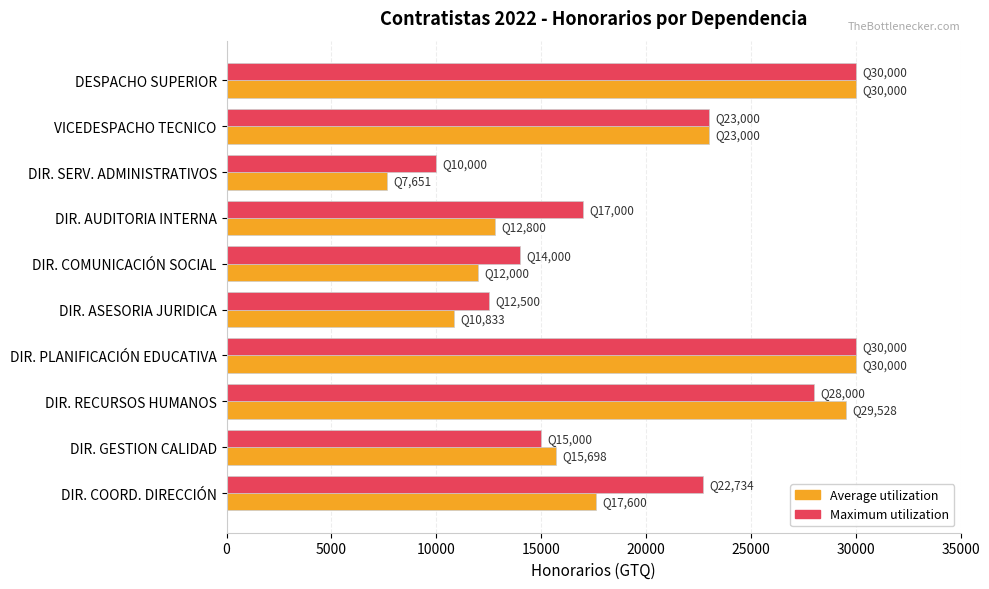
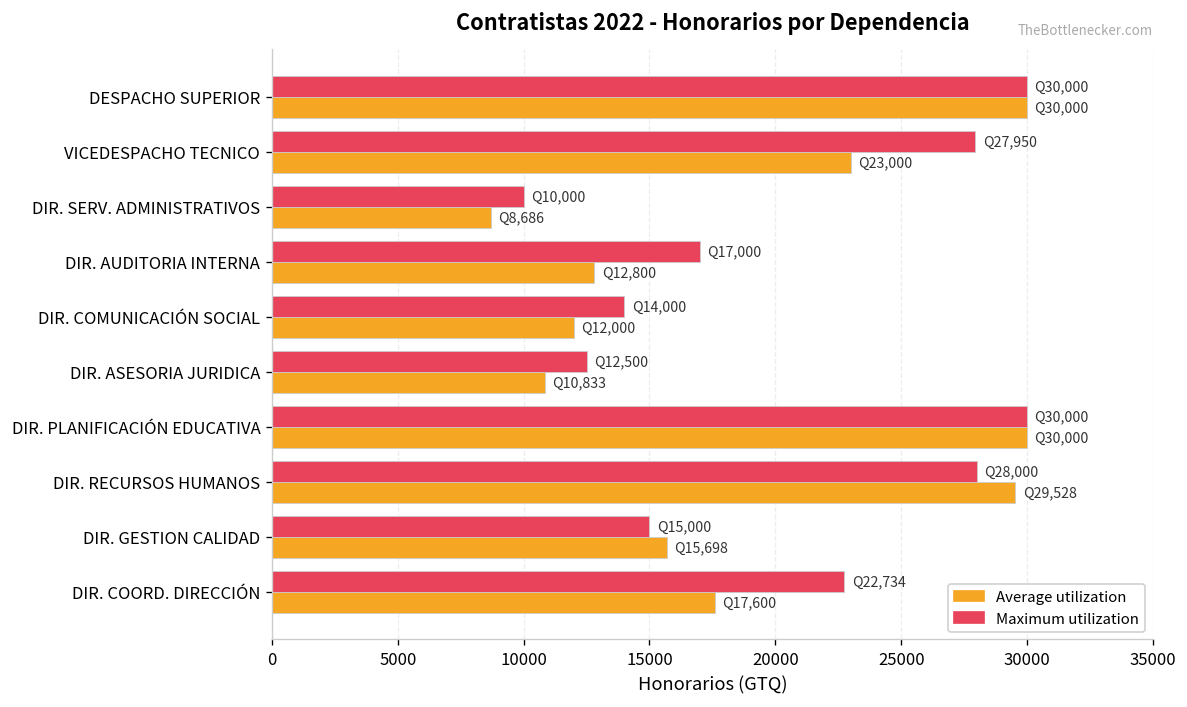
Maximum utilization, VICEDESPACHO TECNICO: 23,000 -> 27,950
Average utilization, DIR. SERV. ADMINISTRATIVOS: 7,651 -> 8,686
